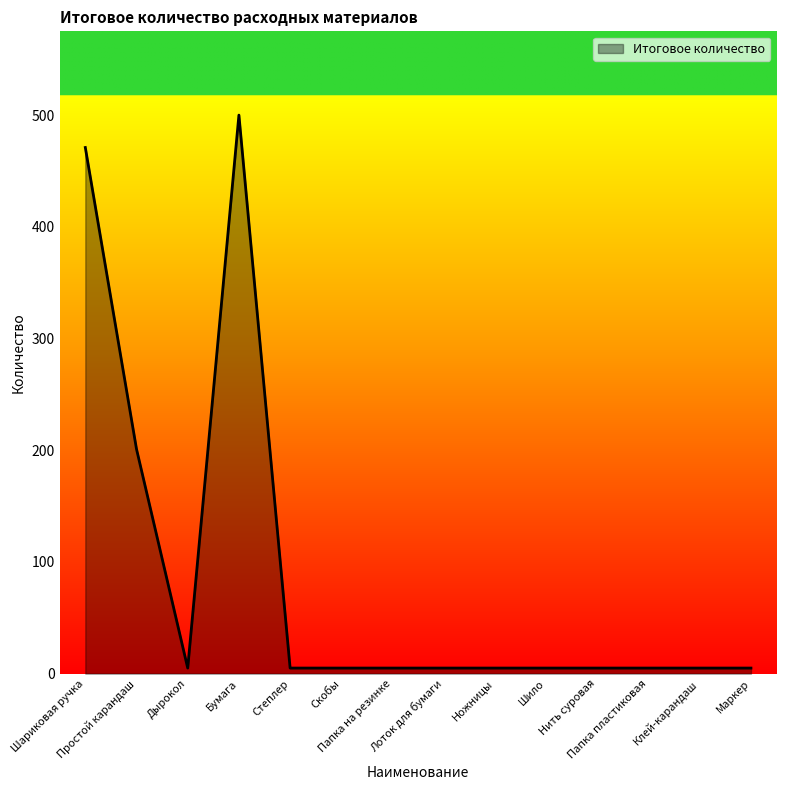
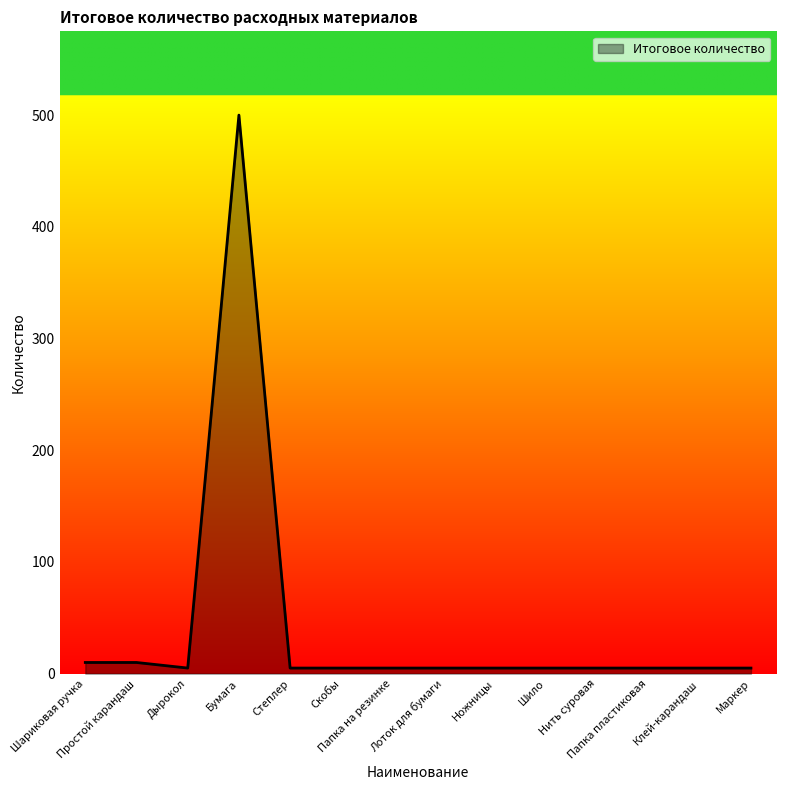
Шариковая ручка: 471 -> 10
Простой карандаш: 201 -> 10
